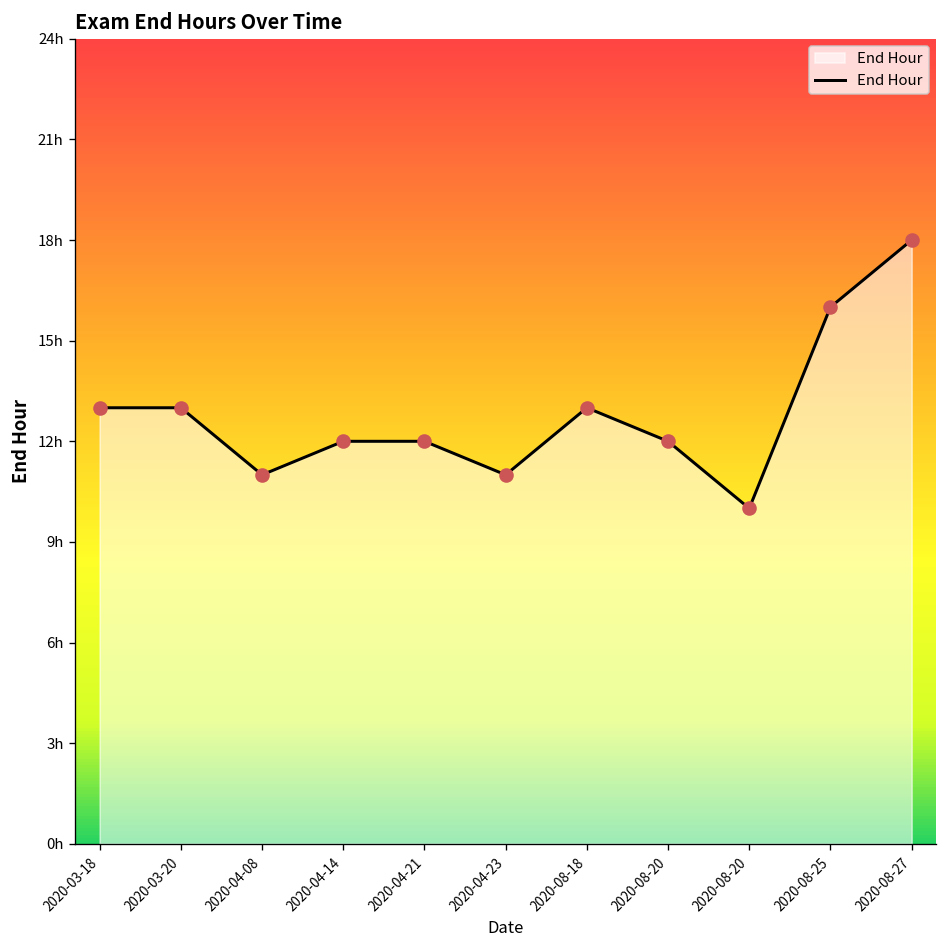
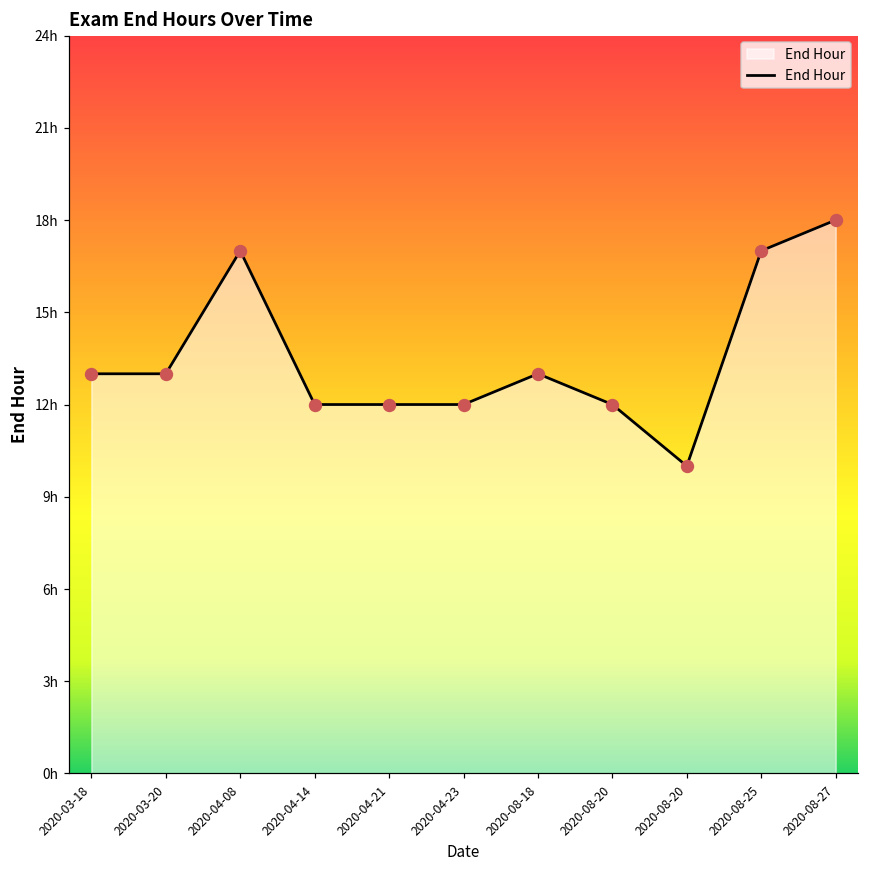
2020-04-08: 11h -> 17h
2020-04-23: 11h -> 12h
2020-08-25: 16h -> 17h
